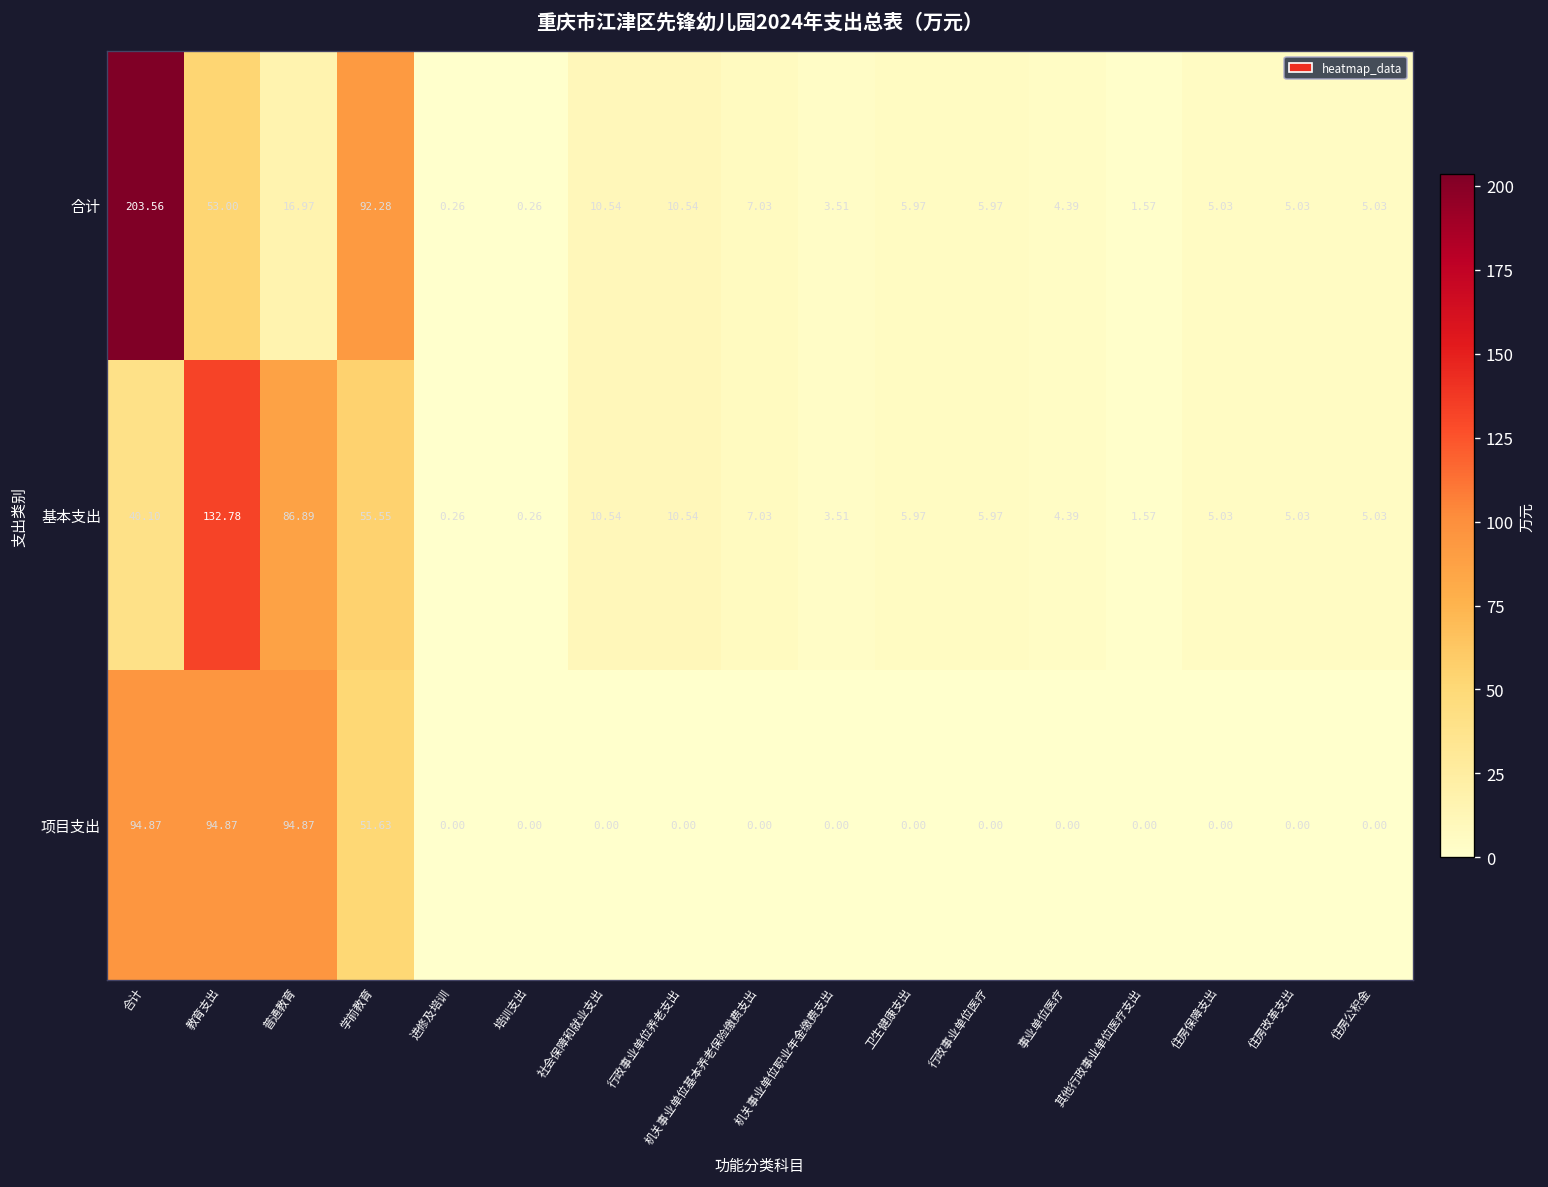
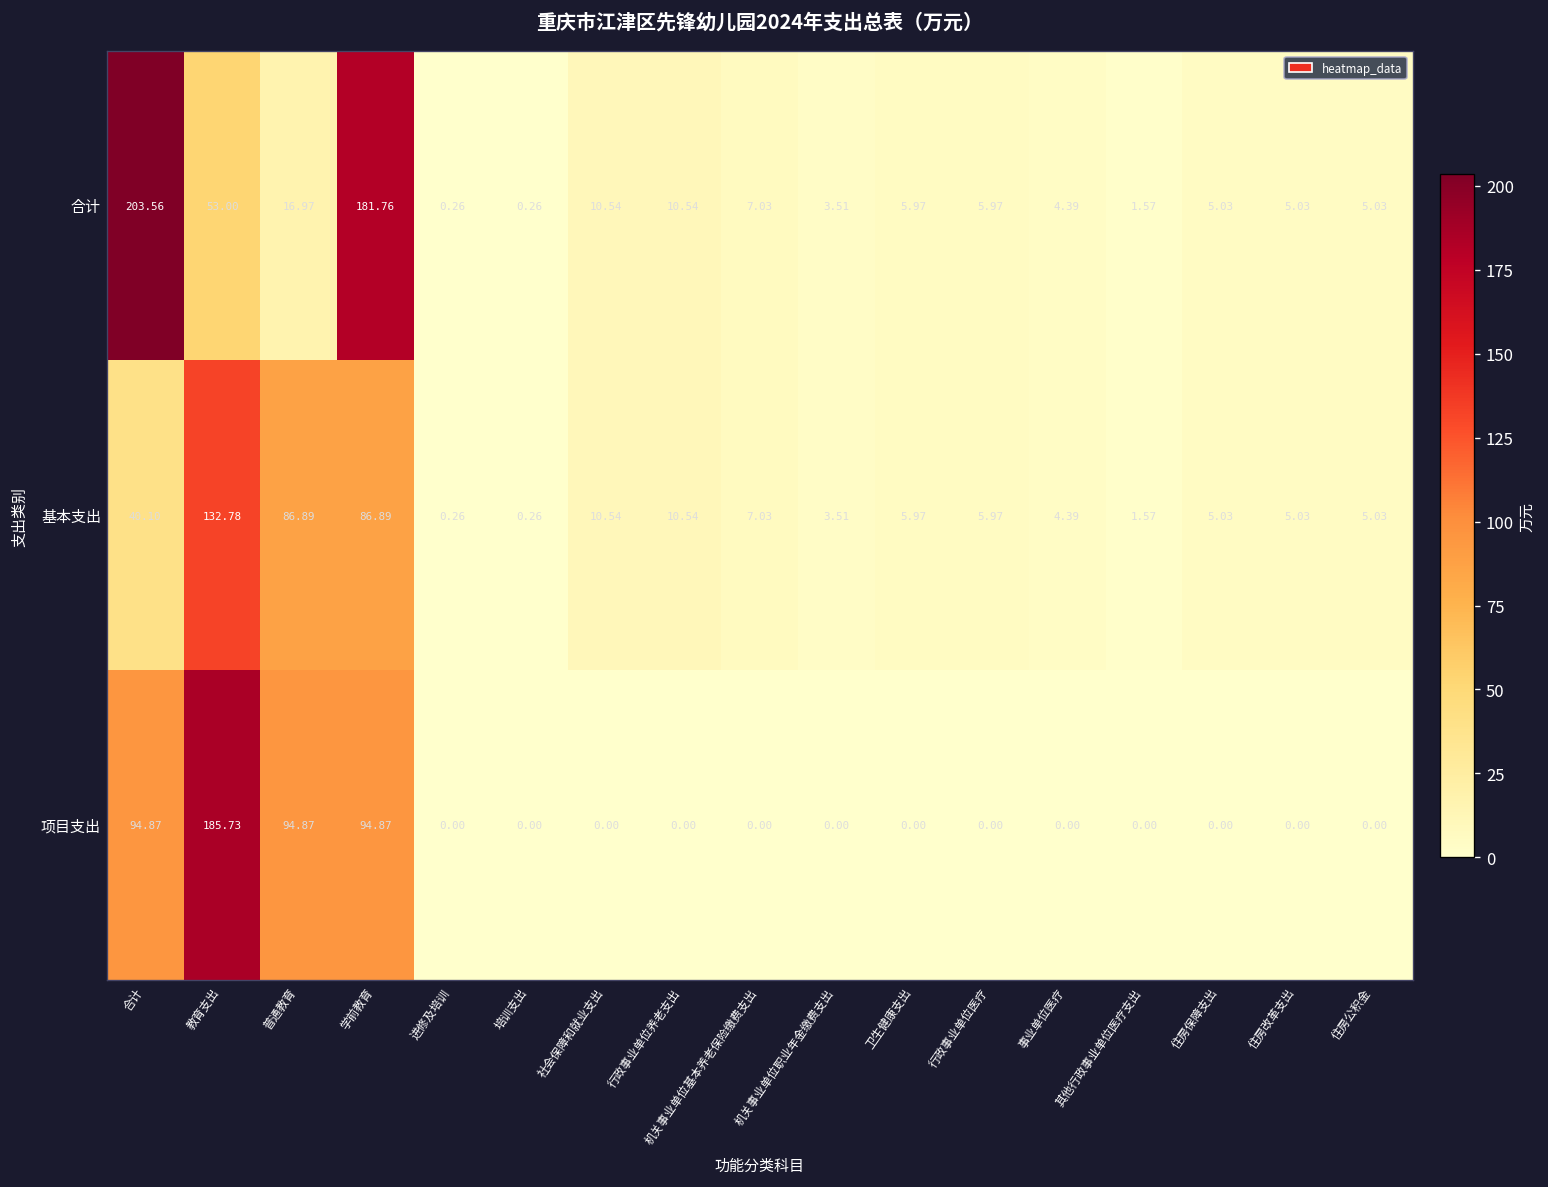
合计, 学前教育: 92.28 -> 181.76
基本支出, 学前教育: 55.55 -> 86.89
项目支出, 教育支出: 94.87 -> 185.73
项目支出, 学前教育: 51.63 -> 94.87
